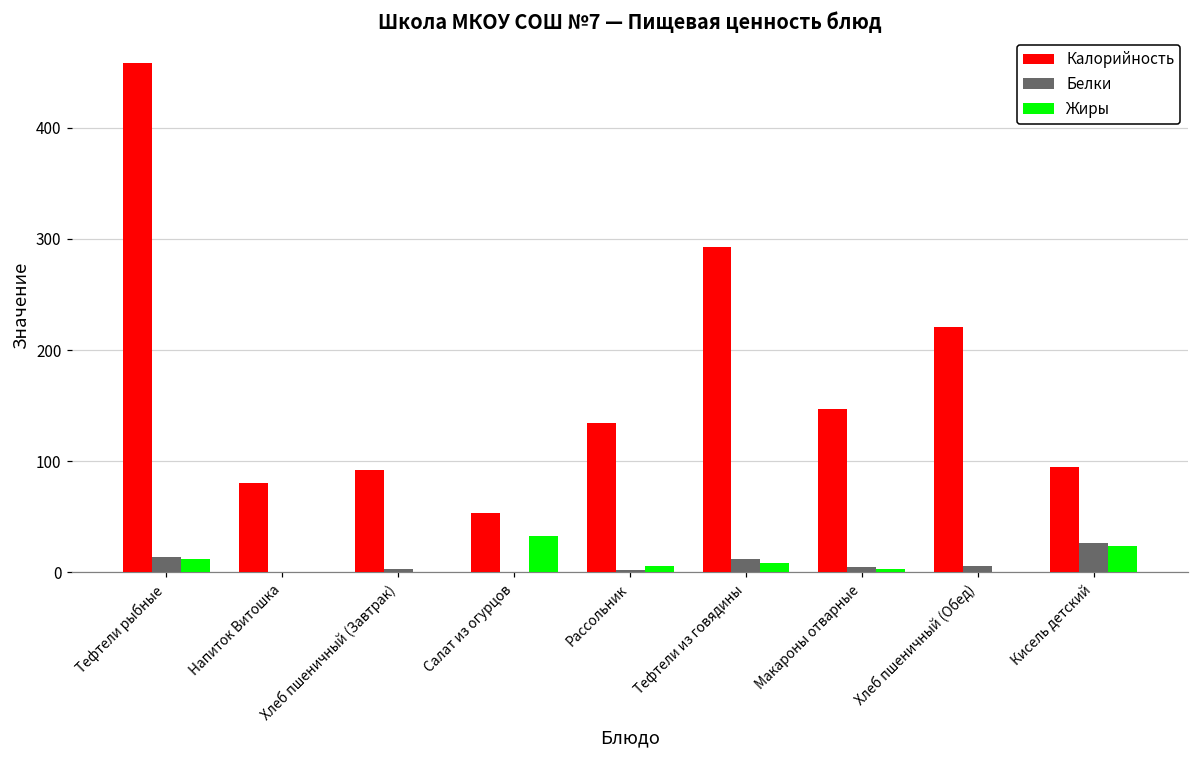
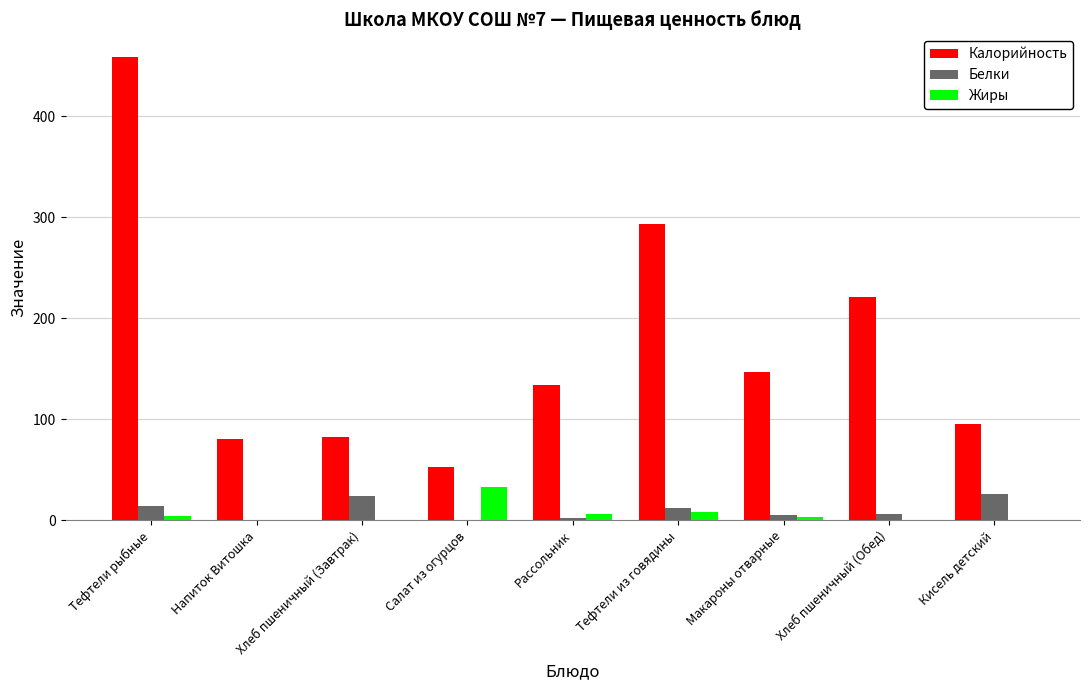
Жиры, Тефтели рыбные: 12 -> 4
Калорийность, Хлеб пшеничный (Завтрак): 92 -> 82
Белки, Хлеб пшеничный (Завтрак): 3 -> 24
Жиры, Кисель детский: 24 -> 0
